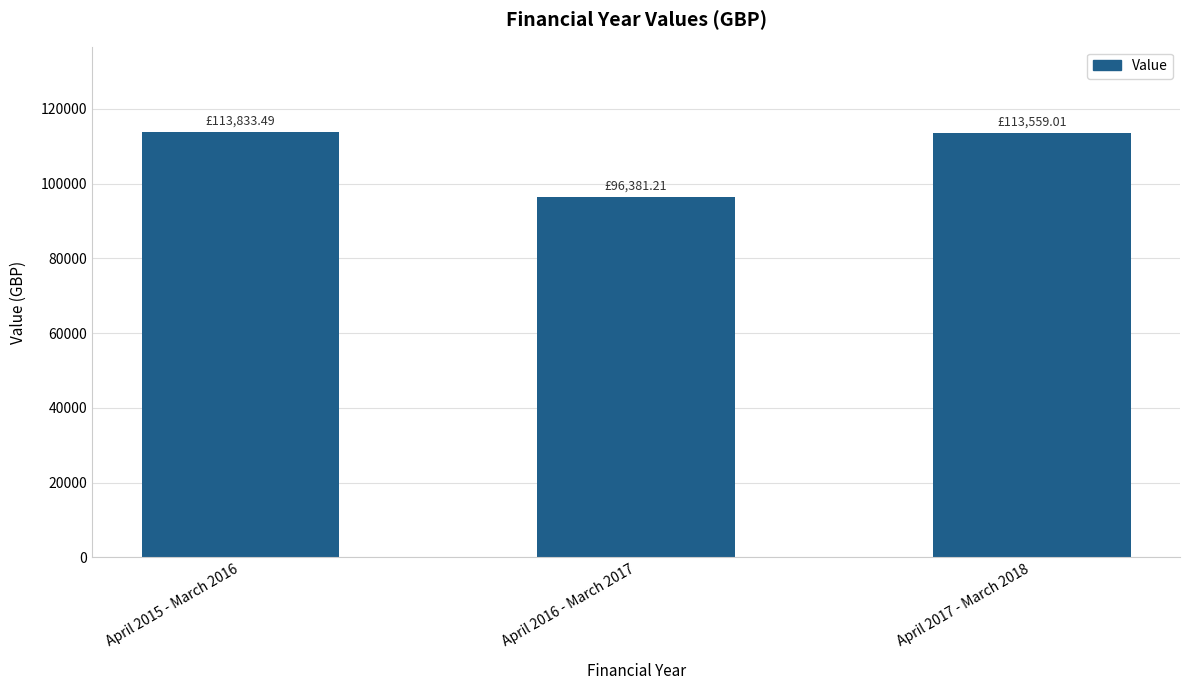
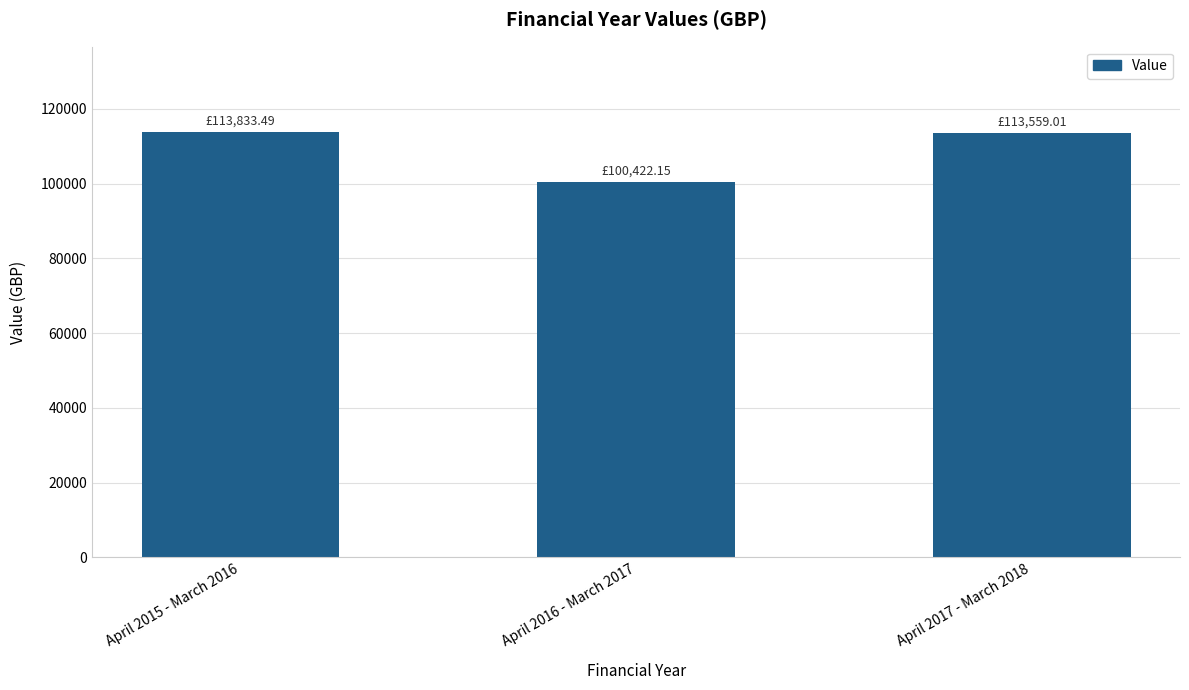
April 2016 - March 2017: £96,381.21 -> £100,422.15
